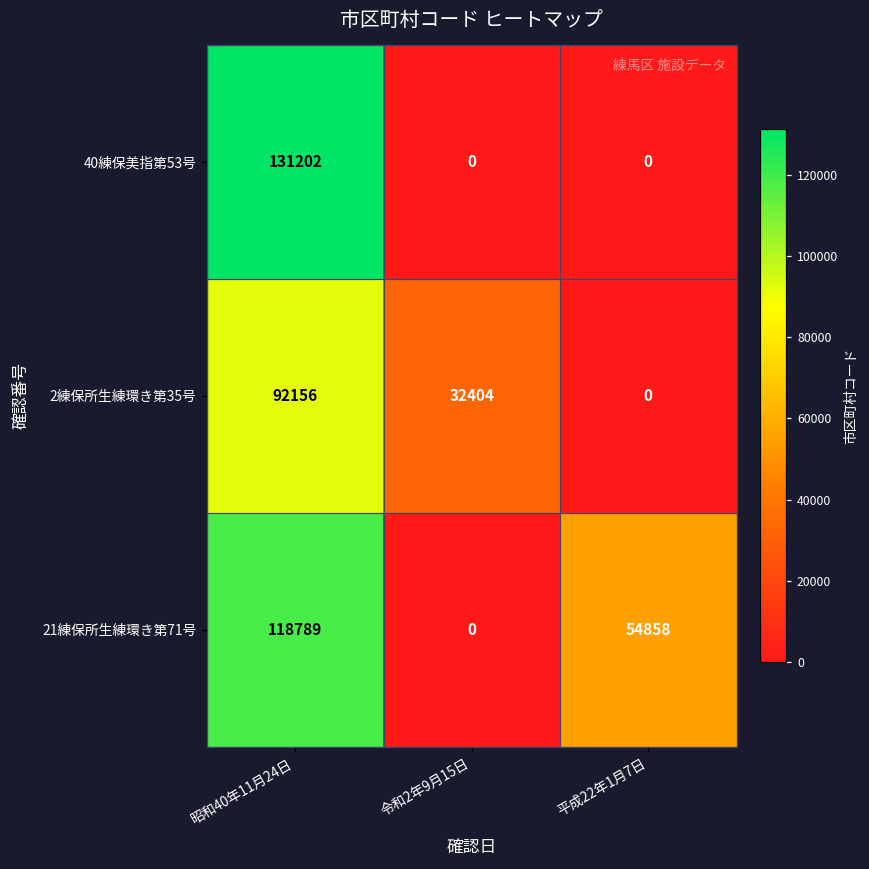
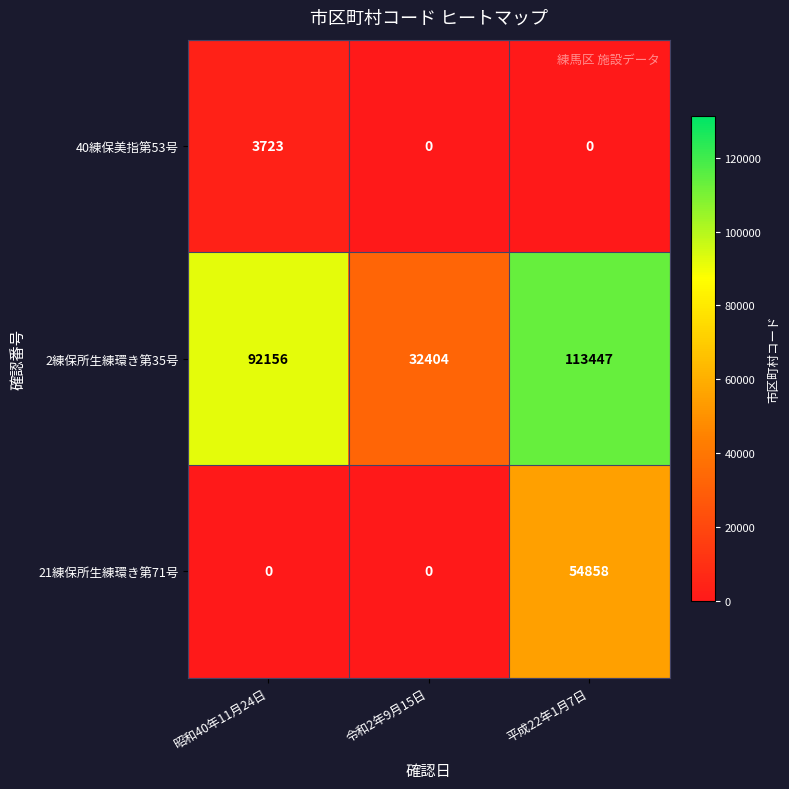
40練保美指第53号, 昭和40年11月24日: 131202 -> 3723
2練保所生練環き第35号, 平成22年1月7日: 0 -> 113447
21練保所生練環き第71号, 昭和40年11月24日: 118789 -> 0
